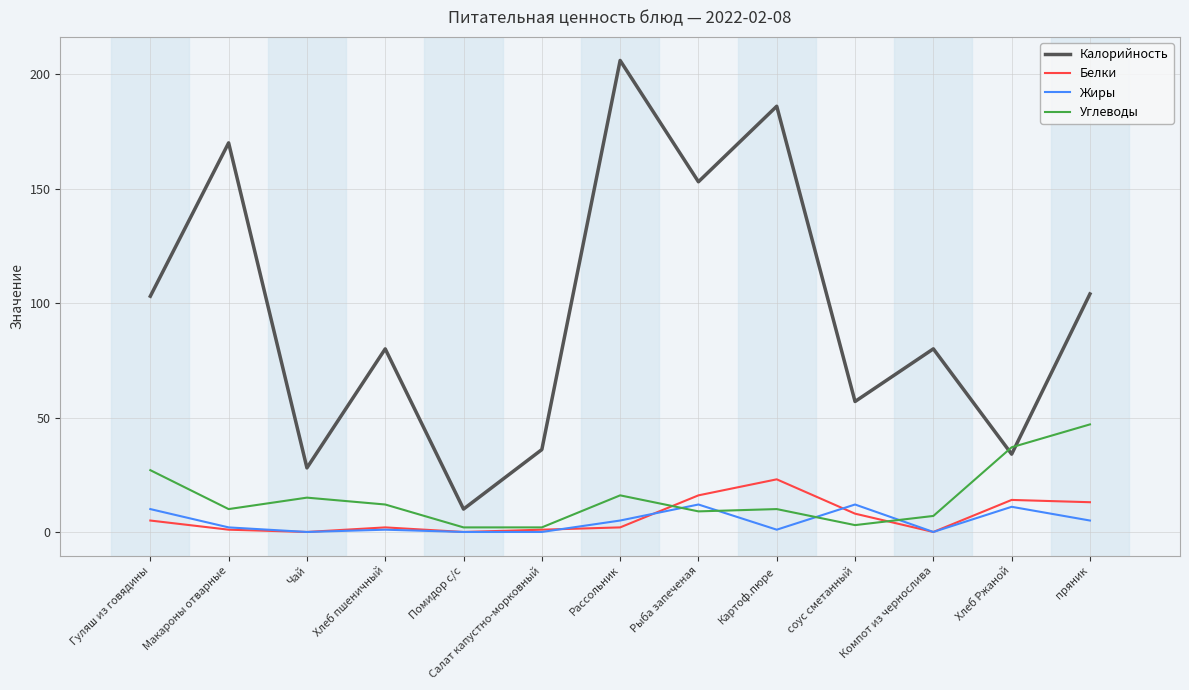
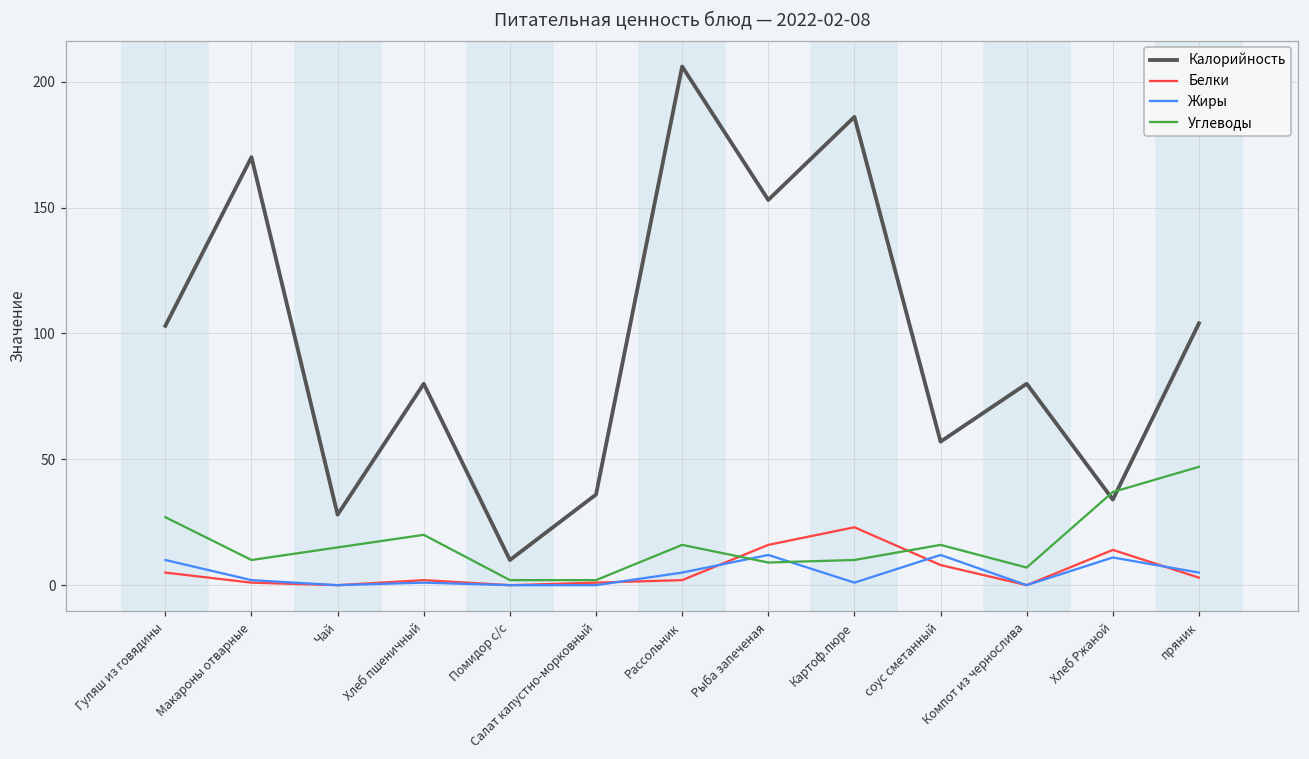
Углеводы, Хлеб пшеничный: 12 -> 20
Углеводы, соус сметанный: 3 -> 16
Белки, пряник: 13 -> 3
